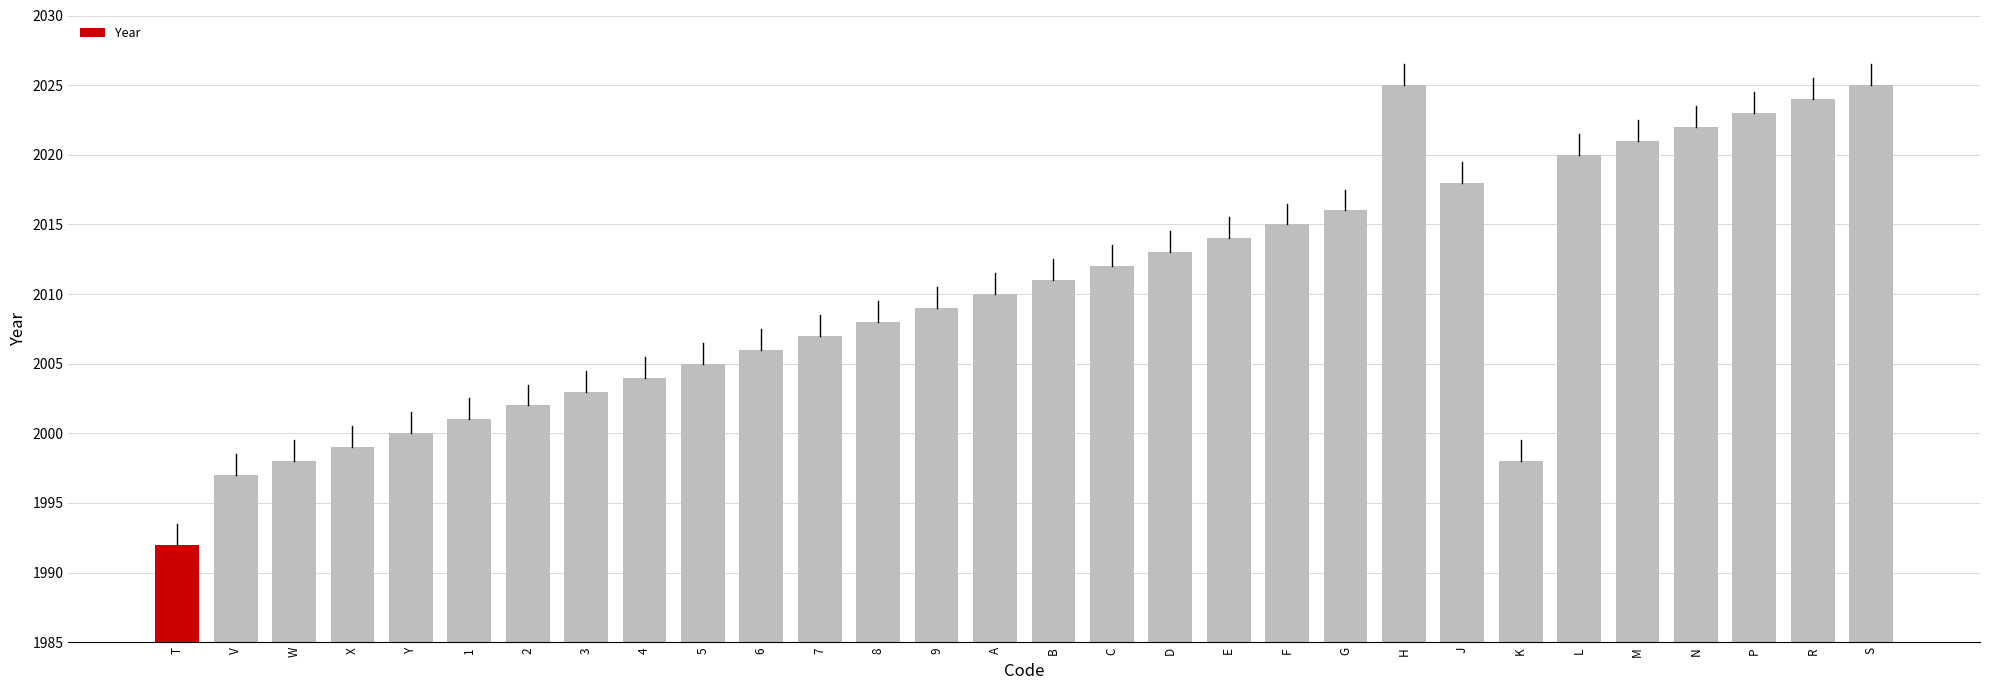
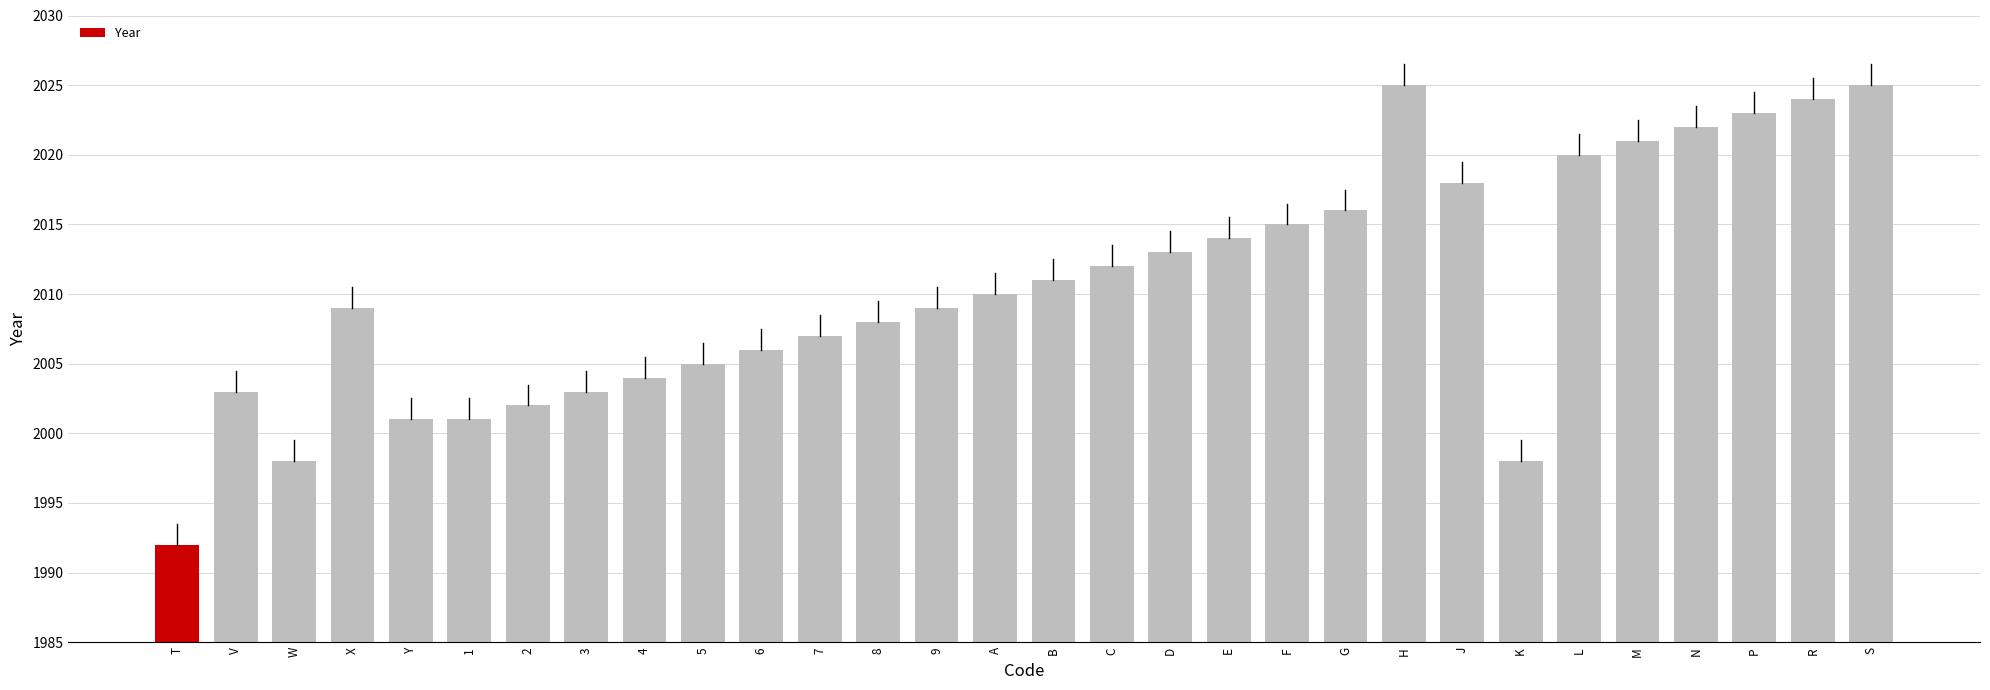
Year, V: 1997 -> 2003
Year, X: 1999 -> 2009
Year, Y: 2000 -> 2001
